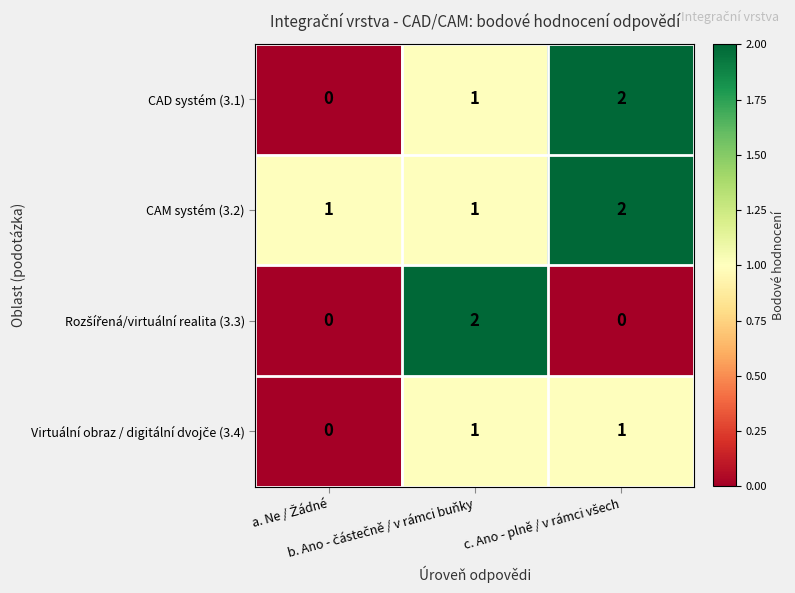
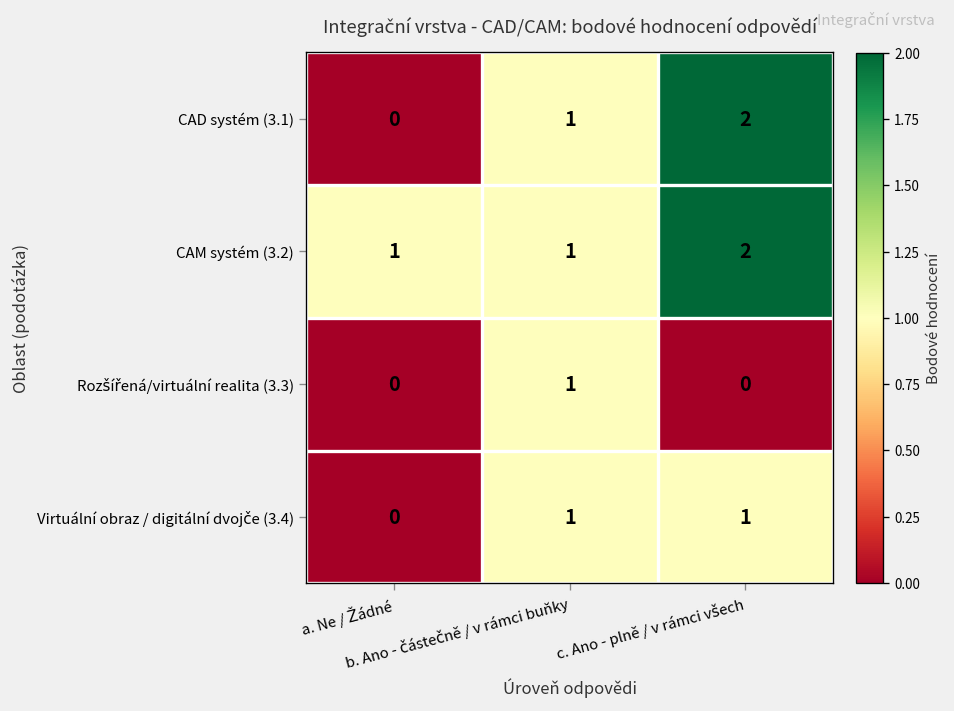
Rozšířená/virtuální realita (3.3), b. Ano - částečně / v rámci buňky: 2 -> 1
